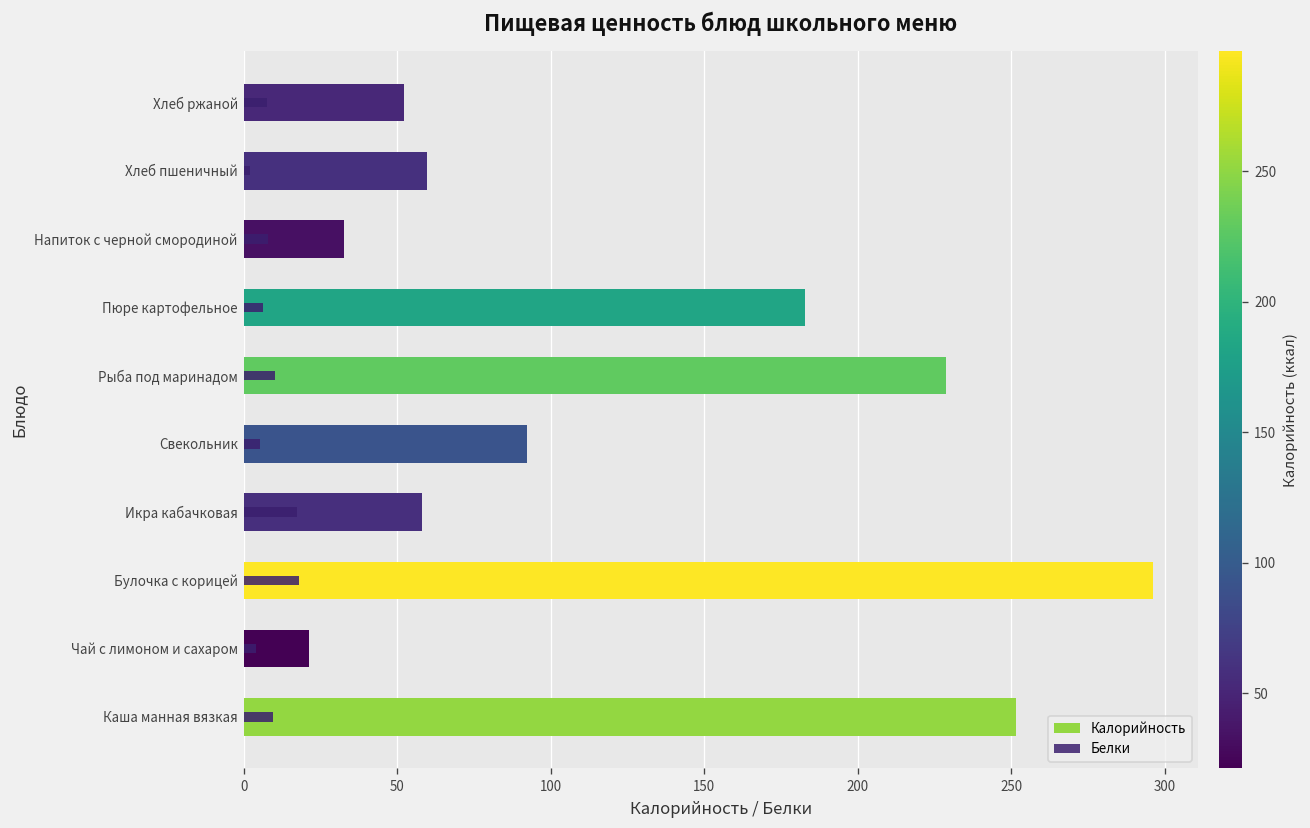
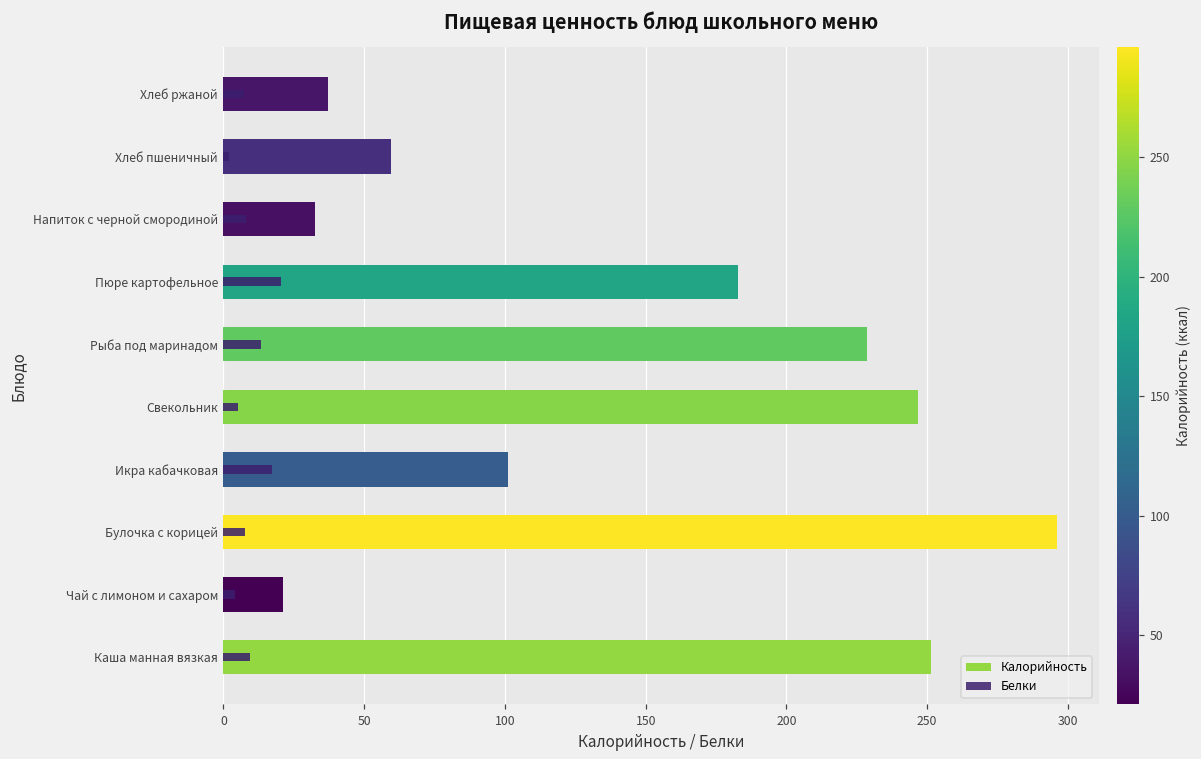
Калорийность, Хлеб ржаной: 52 -> 37
Белки, Пюре картофельное: 6 -> 20
Белки, Рыба под маринадом: 10 -> 14
Калорийность, Свекольник: 92 -> 247
Калорийность, Икра кабачковая: 58 -> 101
Белки, Булочка с корицей: 18 -> 8
